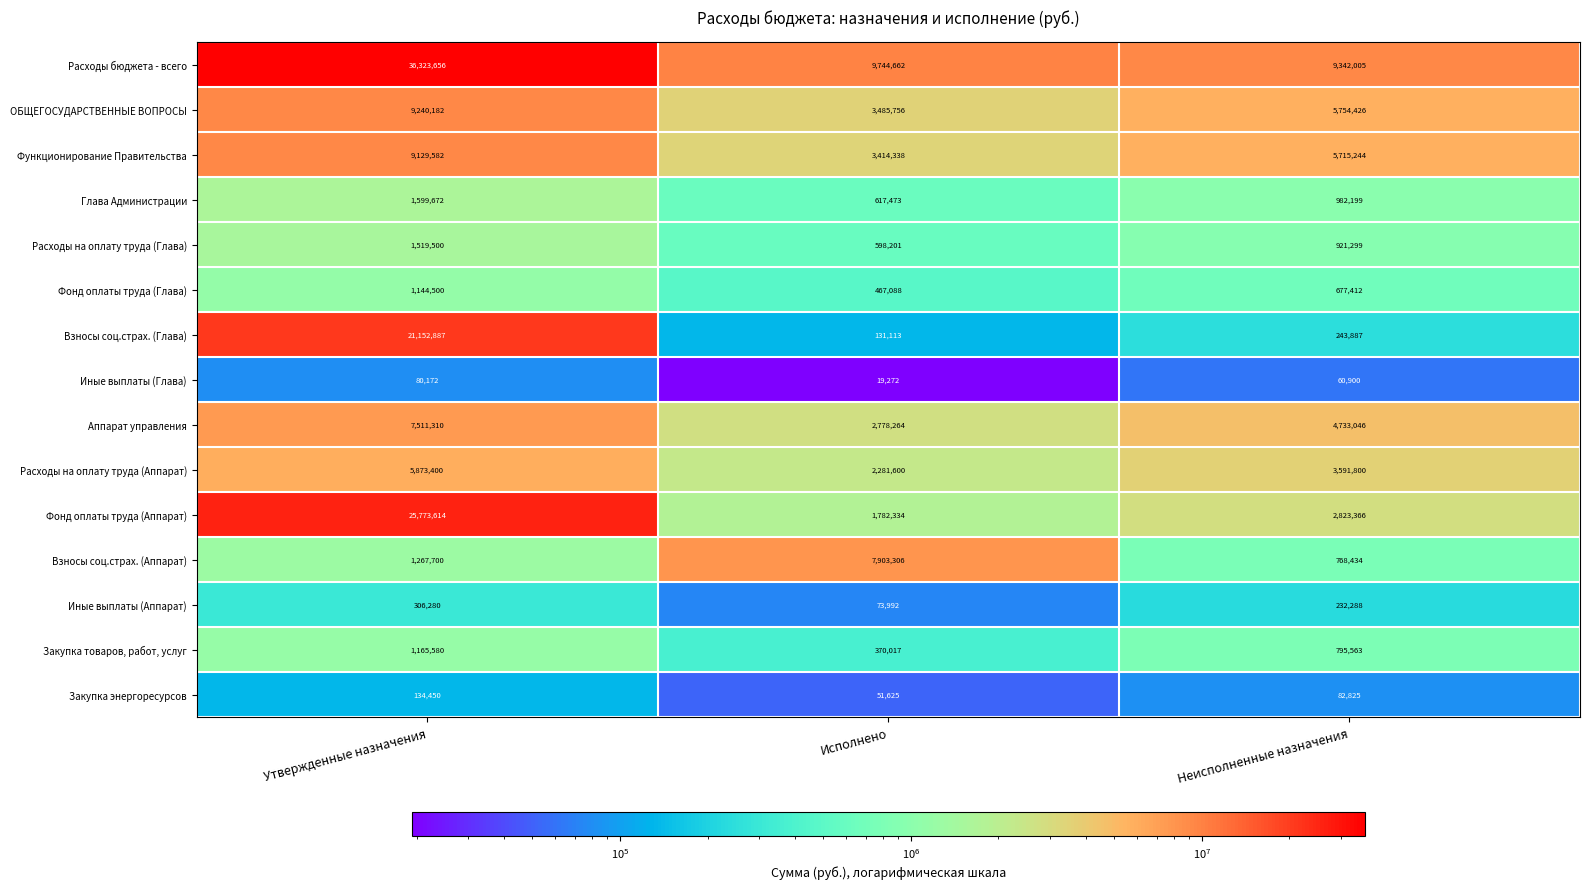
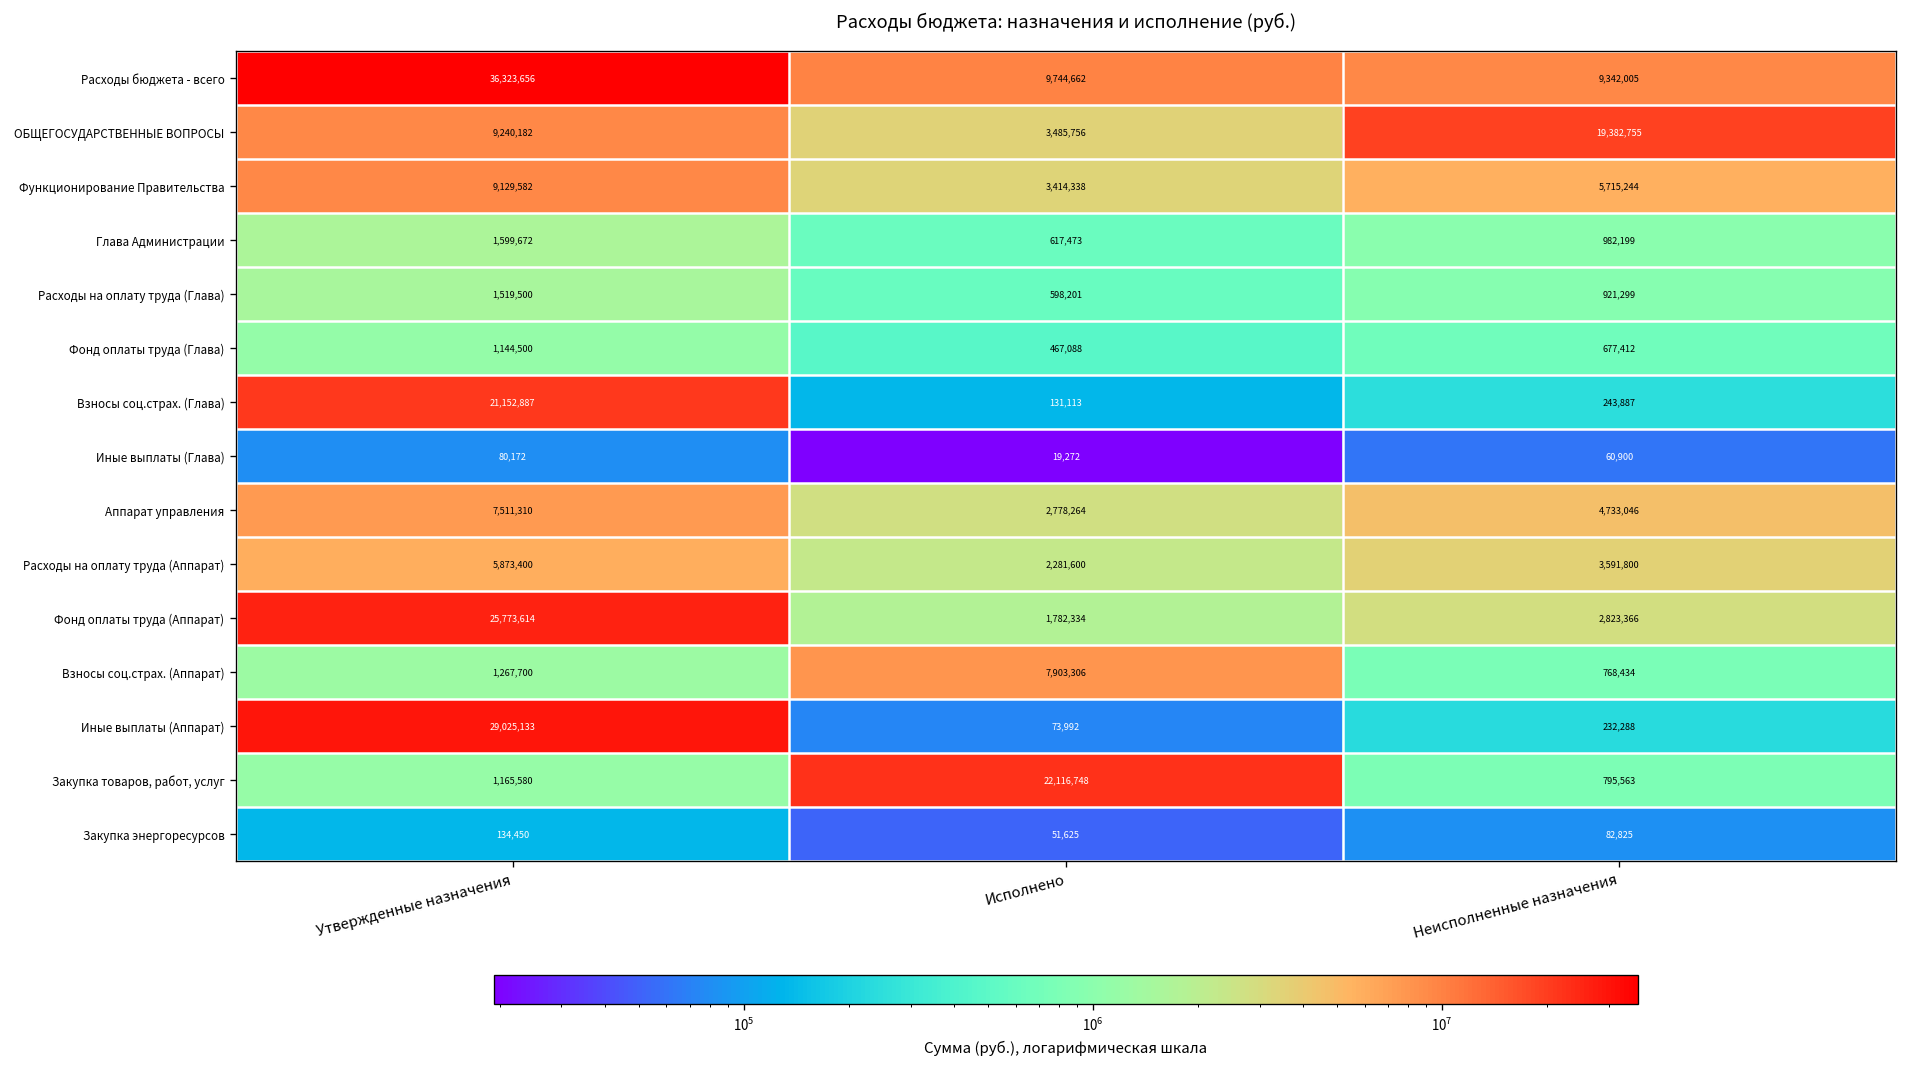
ОБЩЕГОСУДАРСТВЕННЫЕ ВОПРОСЫ, Неисполненные назначения: 5,754,426 -> 19,382,755
Иные выплаты (Аппарат), Утвержденные назначения: 306,280 -> 29,025,133
Закупка товаров, работ, услуг, Исполнено: 370,017 -> 22,116,748
